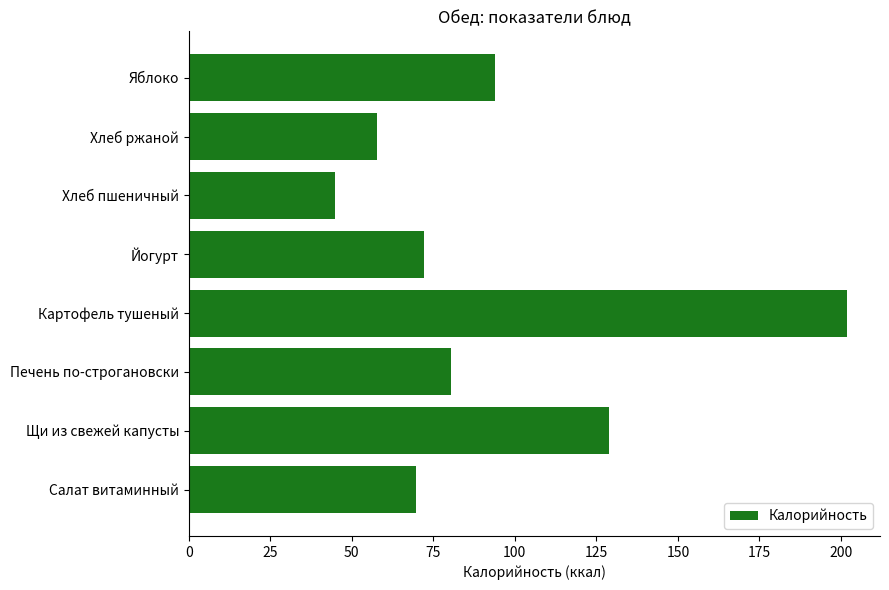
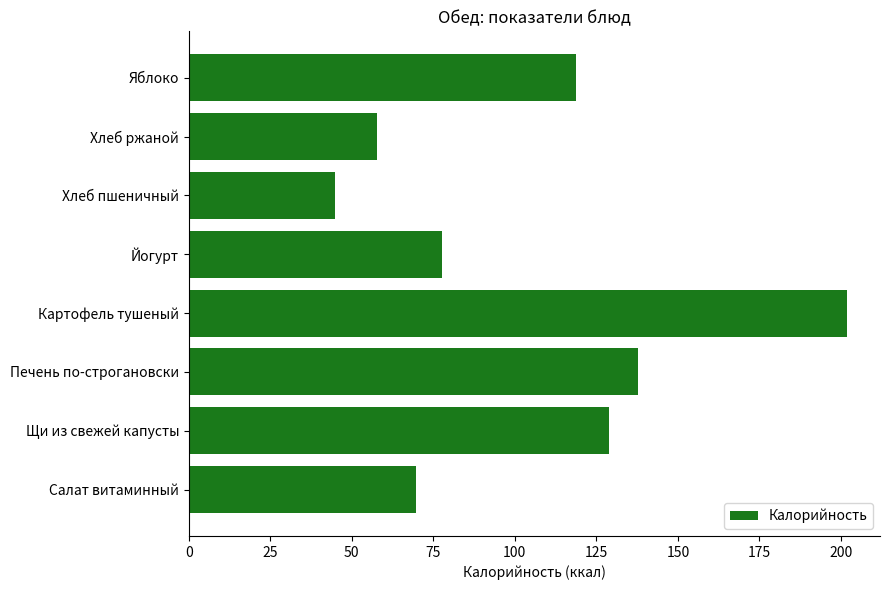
Яблоко: 94 -> 119
Йогурт: 72 -> 78
Печень по-строгановски: 80 -> 138
